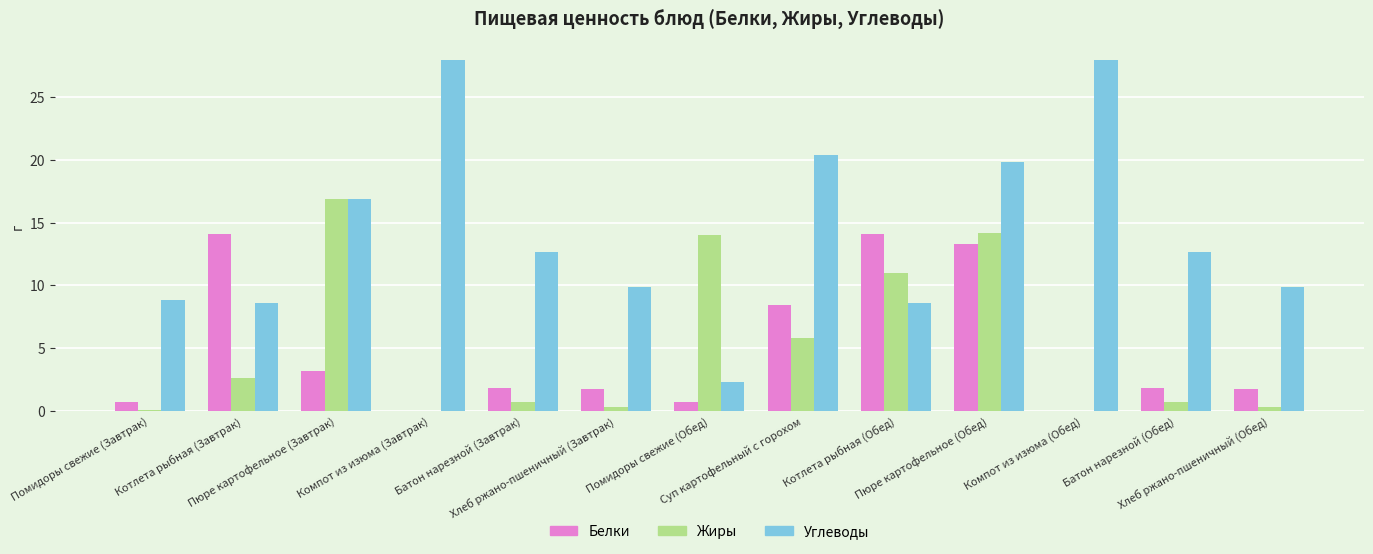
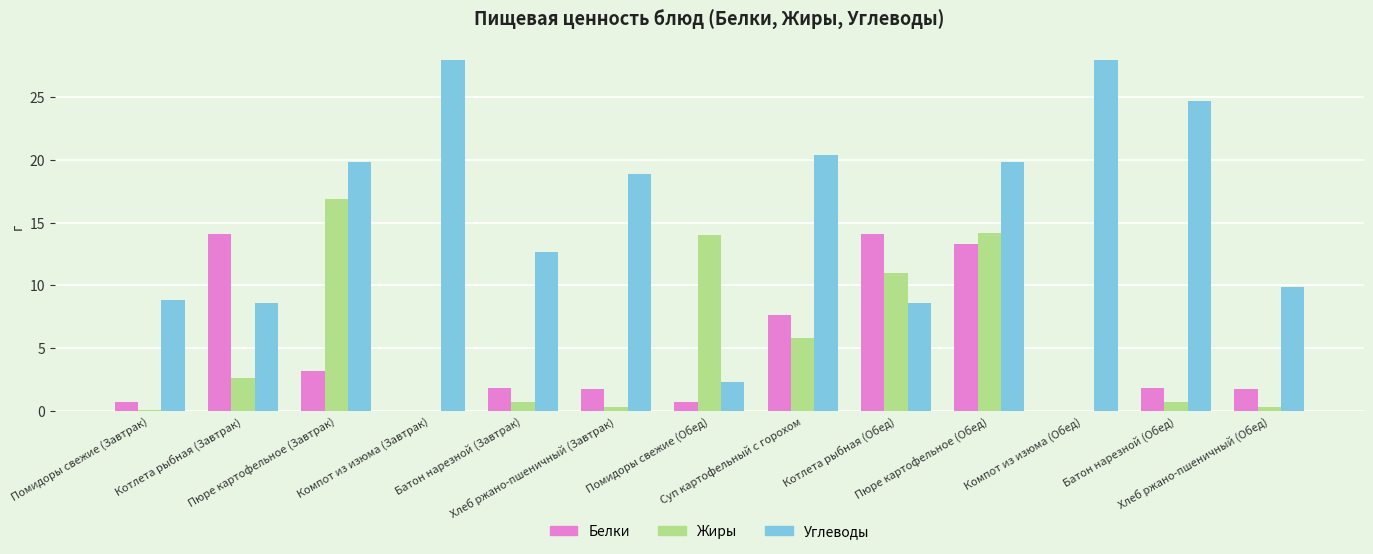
Углеводы, Пюре картофельное (Завтрак): 16.9 -> 19.8
Углеводы, Хлеб ржано-пшеничный (Завтрак): 9.9 -> 18.9
Белки, Суп картофельный с горохом: 8.4 -> 7.6
Углеводы, Батон нарезной (Обед): 12.7 -> 24.7
